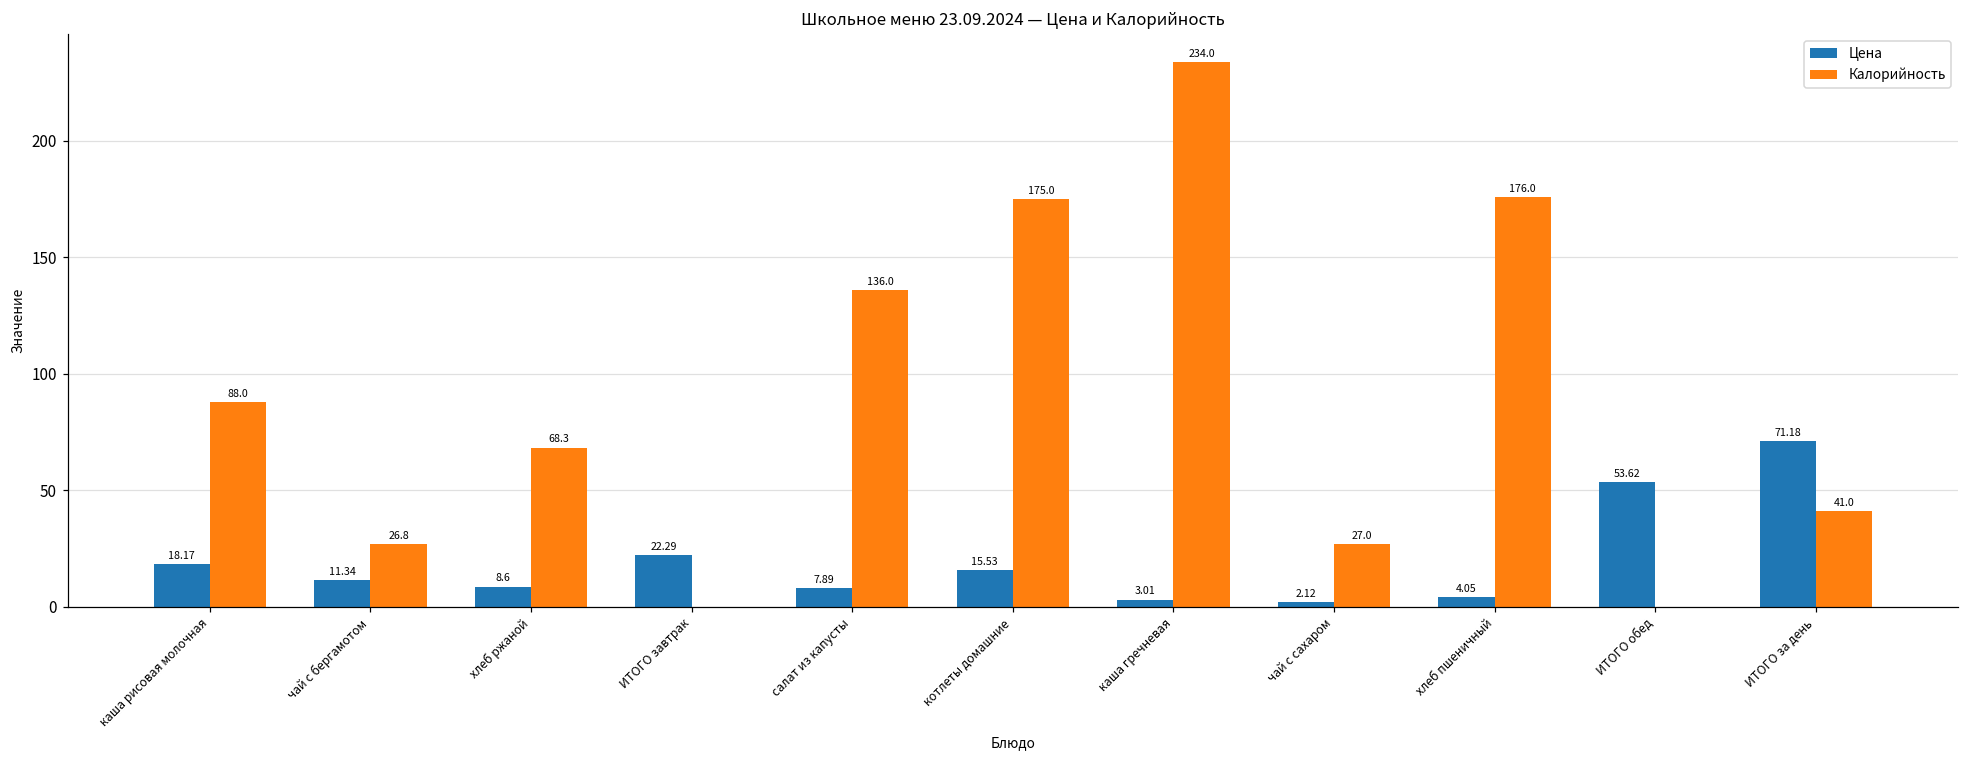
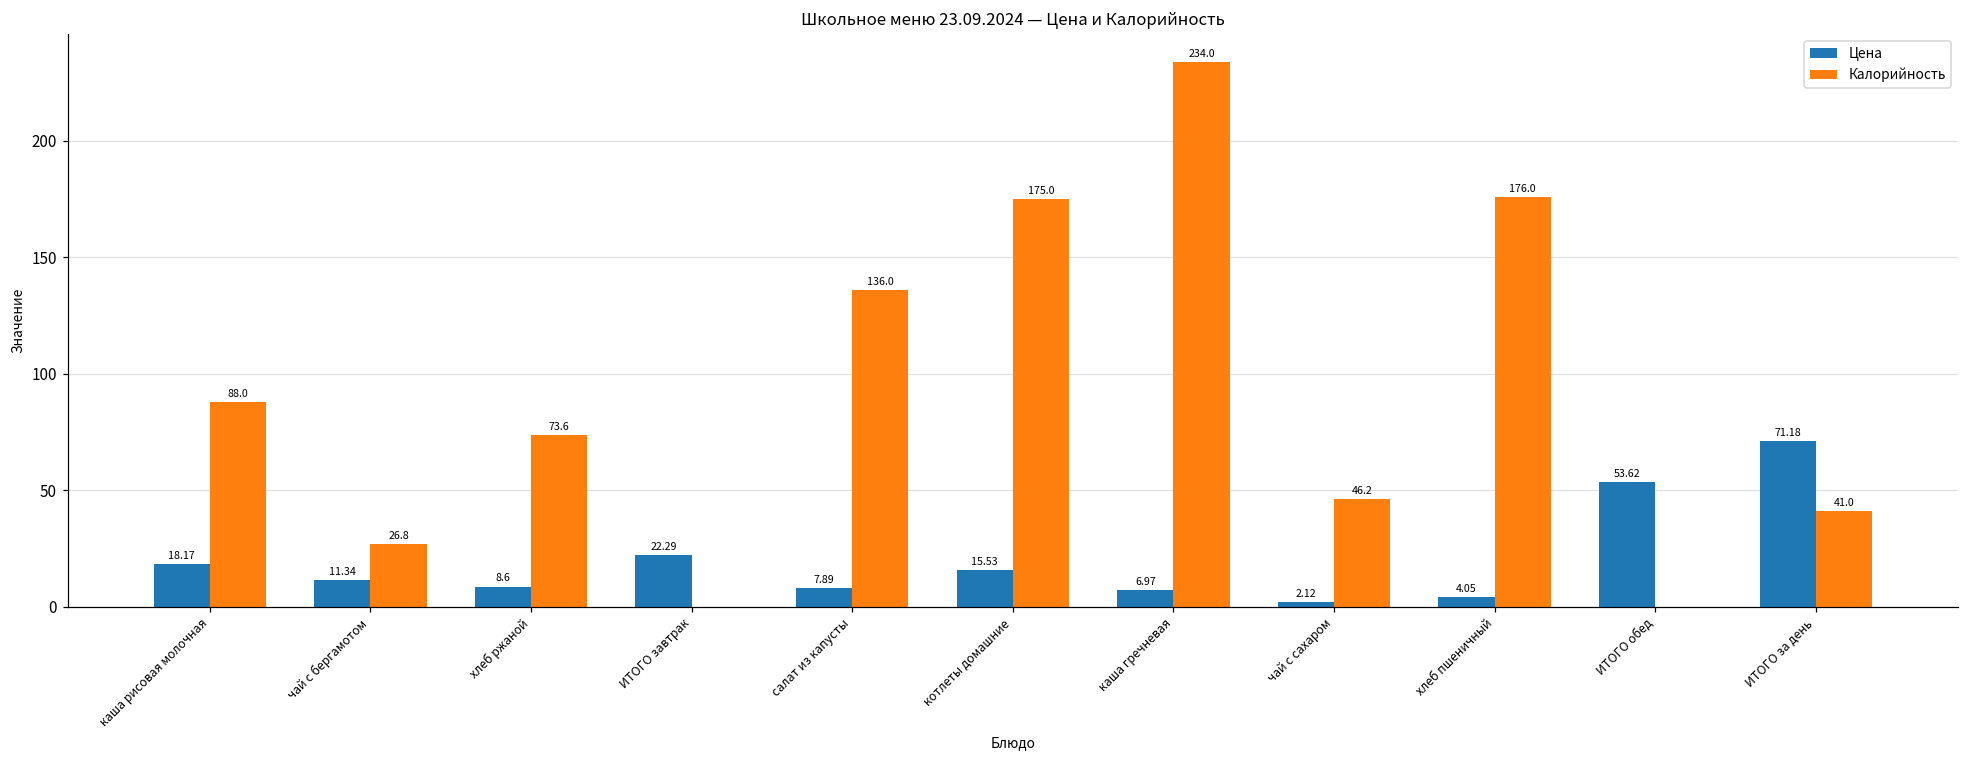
Калорийность, хлеб ржаной: 68.3 -> 73.6
Цена, каша гречневая: 3.01 -> 6.97
Калорийность, чай с сахаром: 27.0 -> 46.2
